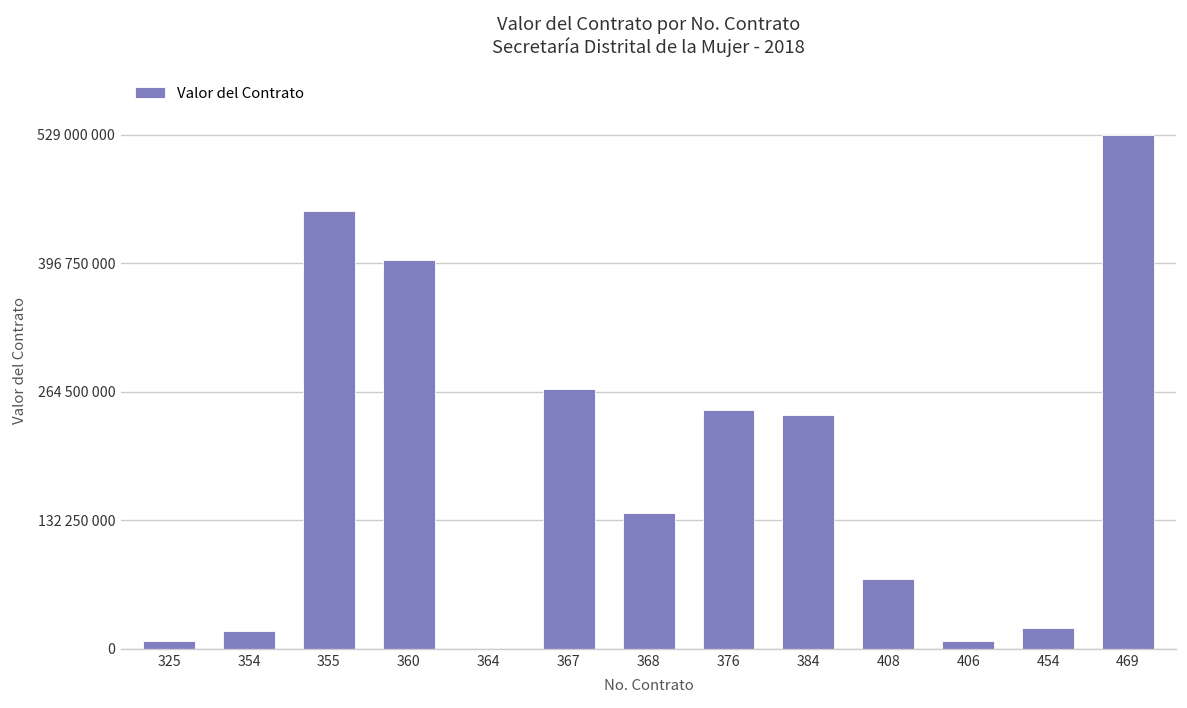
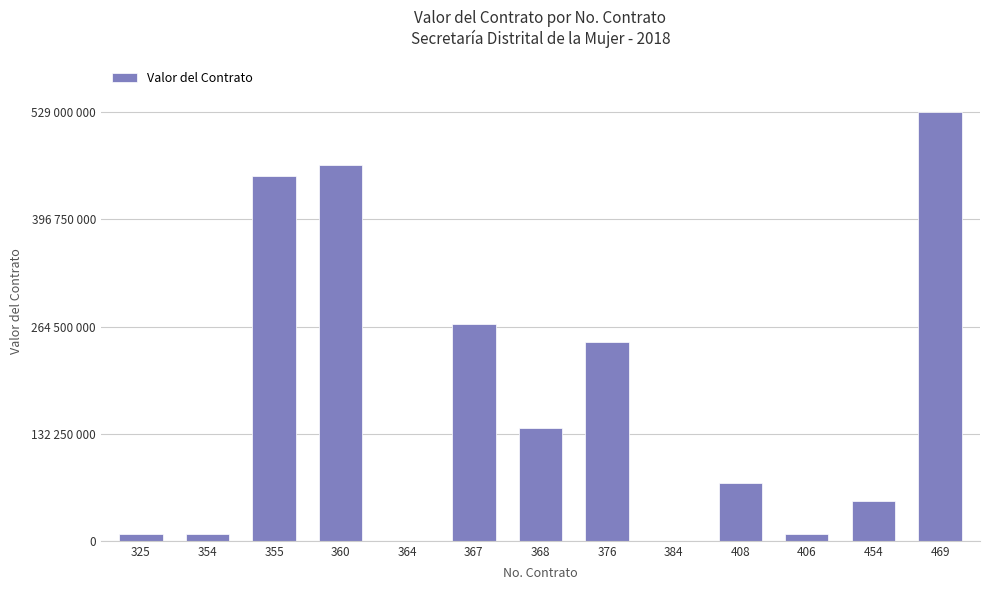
354: 20000000 -> 10000000
360: 400000000 -> 460000000
384: 240000000 -> 0
454: 20000000 -> 50000000
